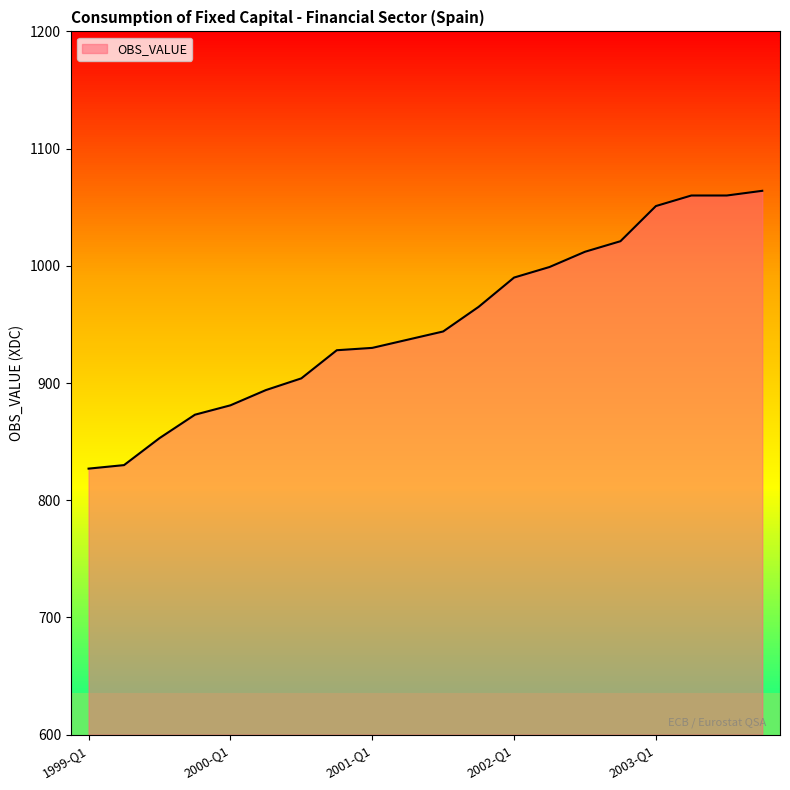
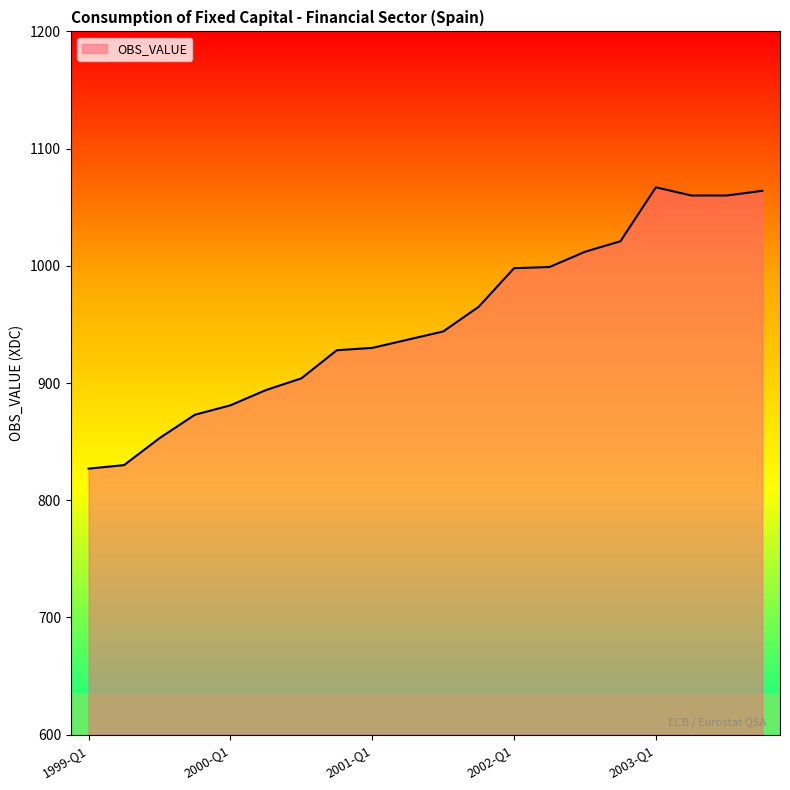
OBS_VALUE, 2002-Q1: 990 -> 998
OBS_VALUE, 2003-Q1: 1051 -> 1067
